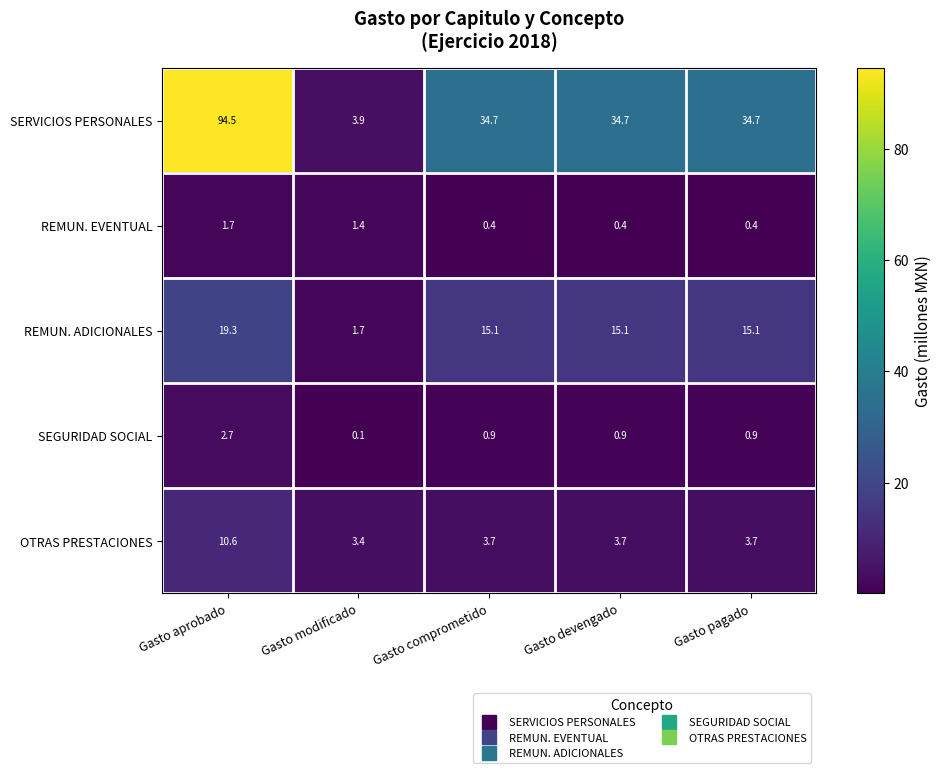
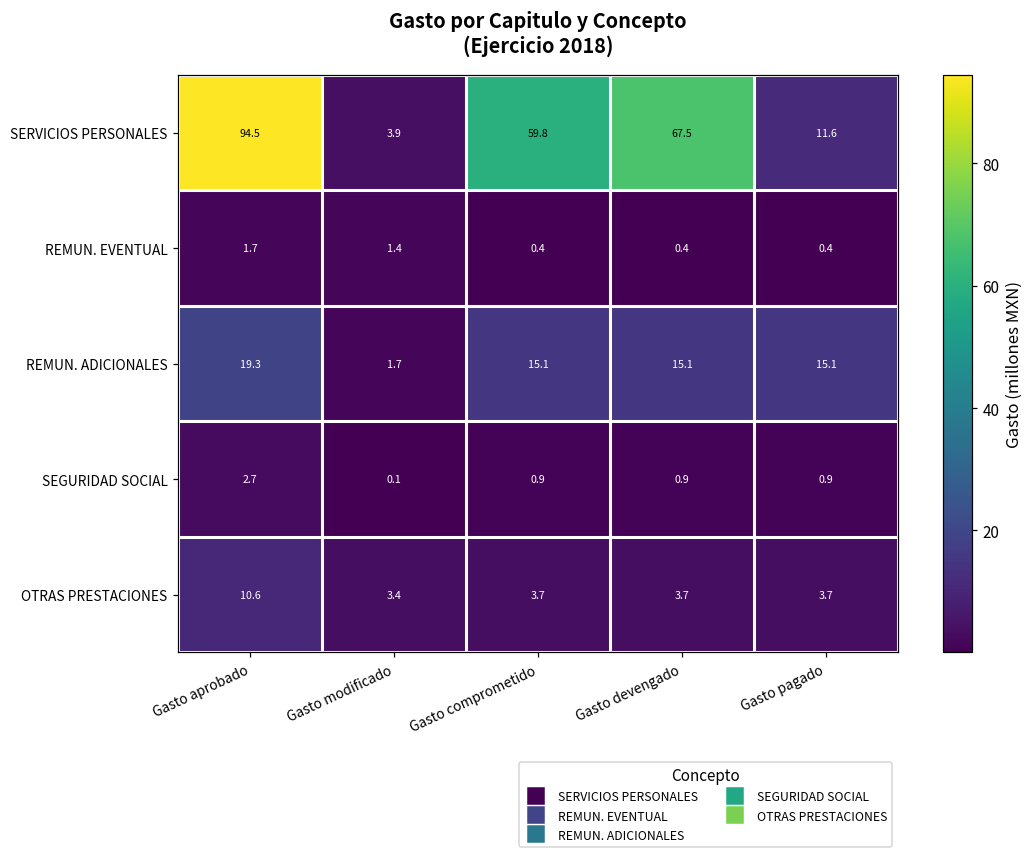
SERVICIOS PERSONALES, Gasto comprometido: 34.7 -> 59.8
SERVICIOS PERSONALES, Gasto devengado: 34.7 -> 67.5
SERVICIOS PERSONALES, Gasto pagado: 34.7 -> 11.6
